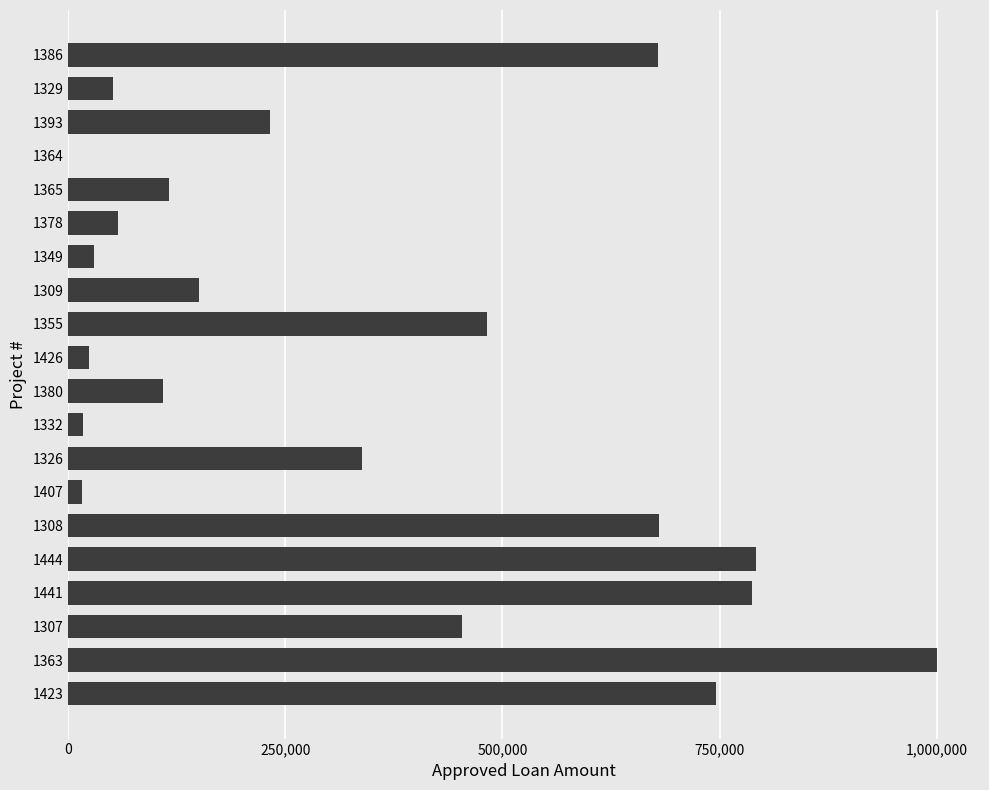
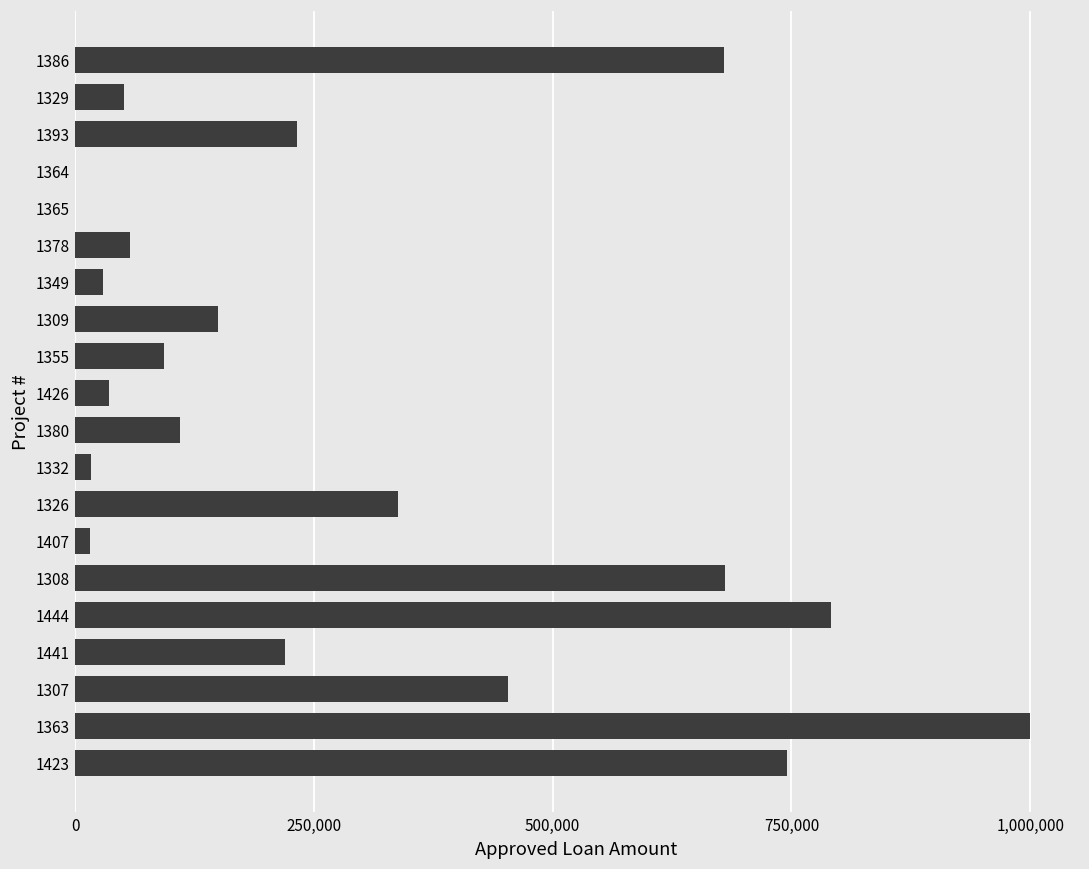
1365: 120,000 -> 0
1355: 480,000 -> 90,000
1426: 20,000 -> 40,000
1441: 790,000 -> 220,000
